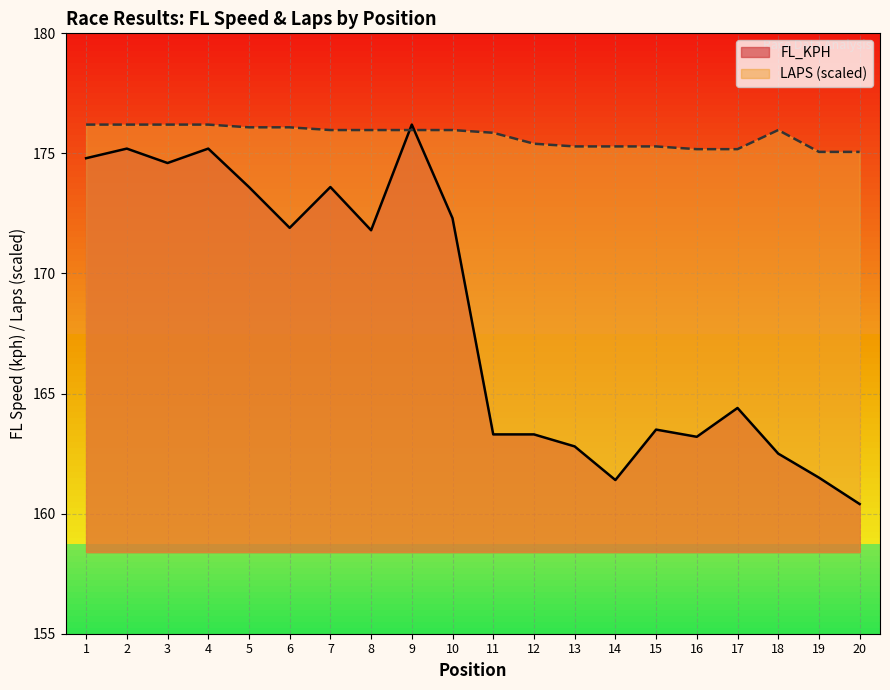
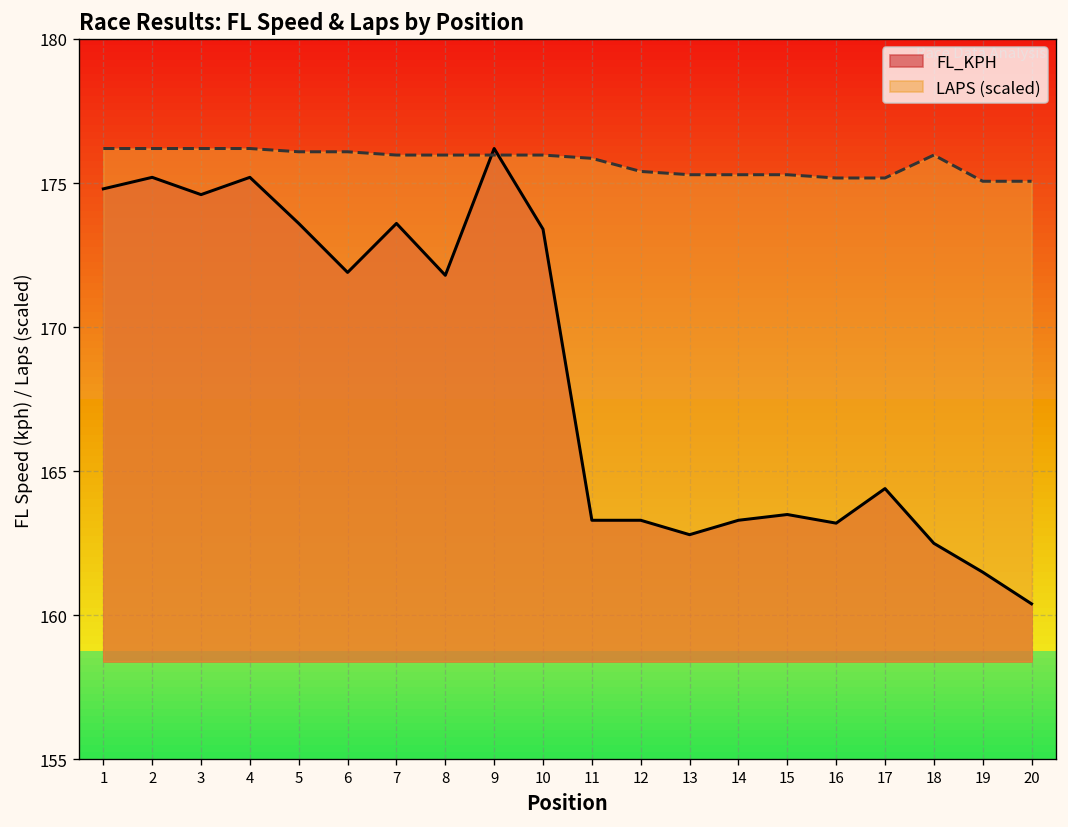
FL_KPH, 10: 172.3 -> 173.4
FL_KPH, 14: 161.4 -> 163.3
